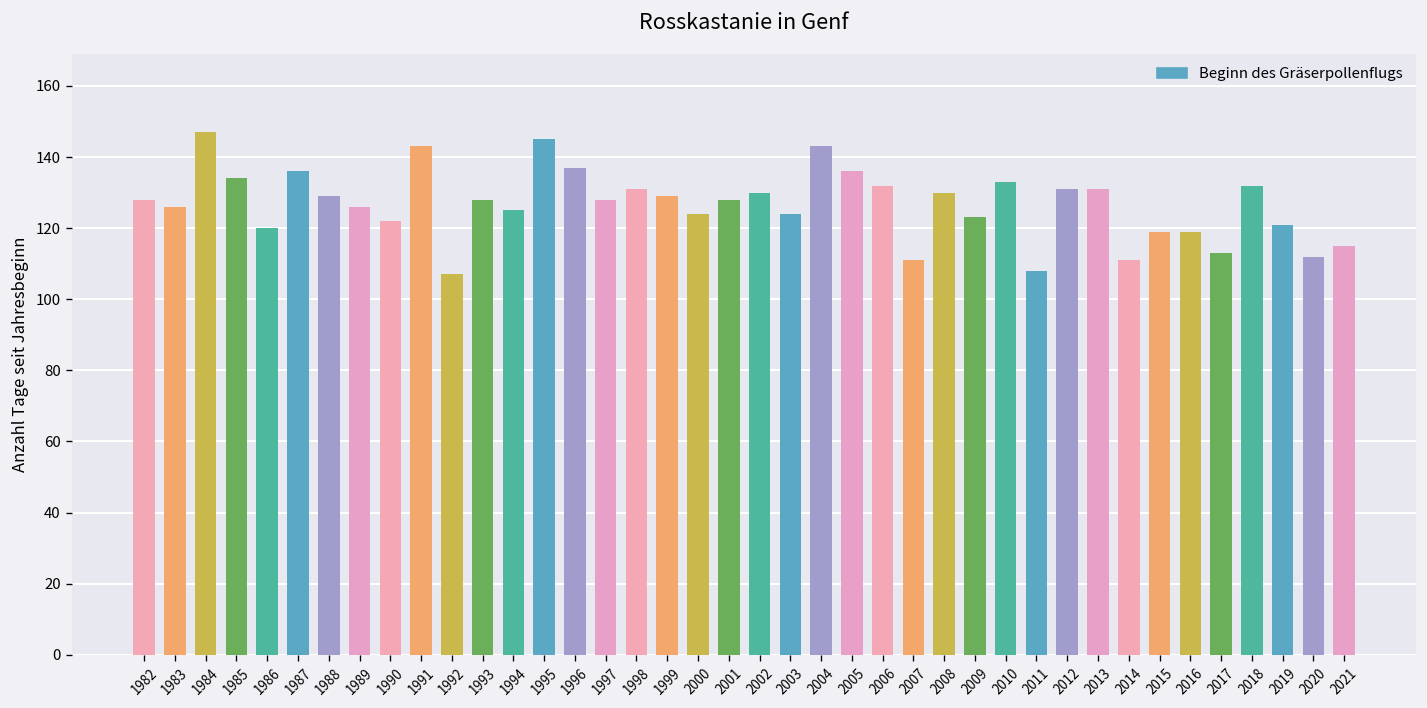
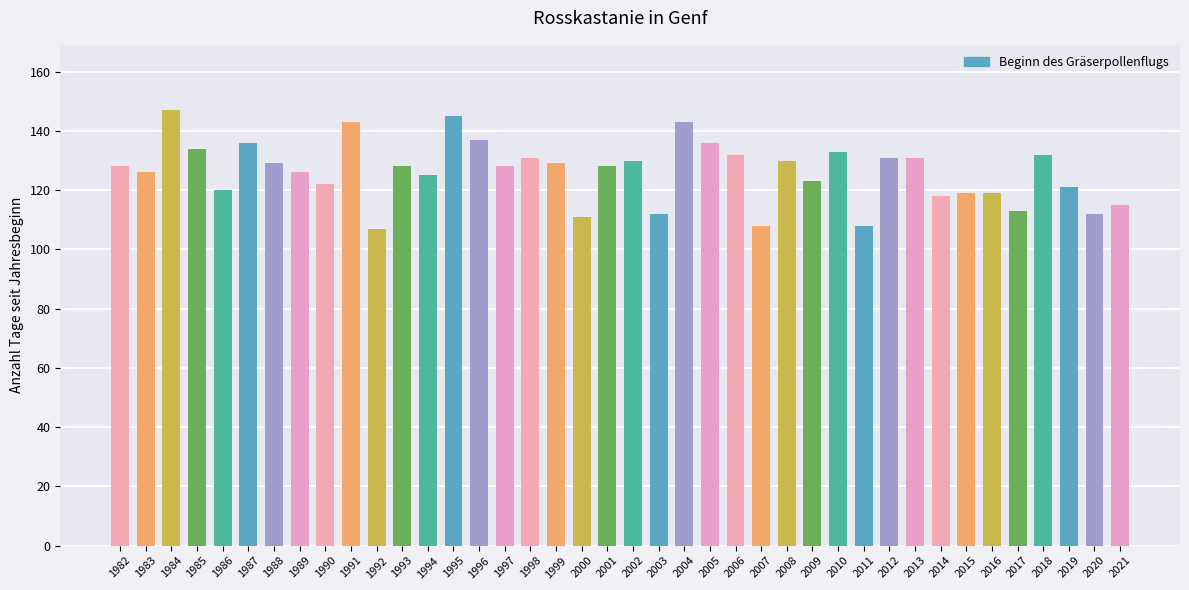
2000: 124 -> 111
2003: 124 -> 112
2007: 111 -> 108
2014: 111 -> 118
